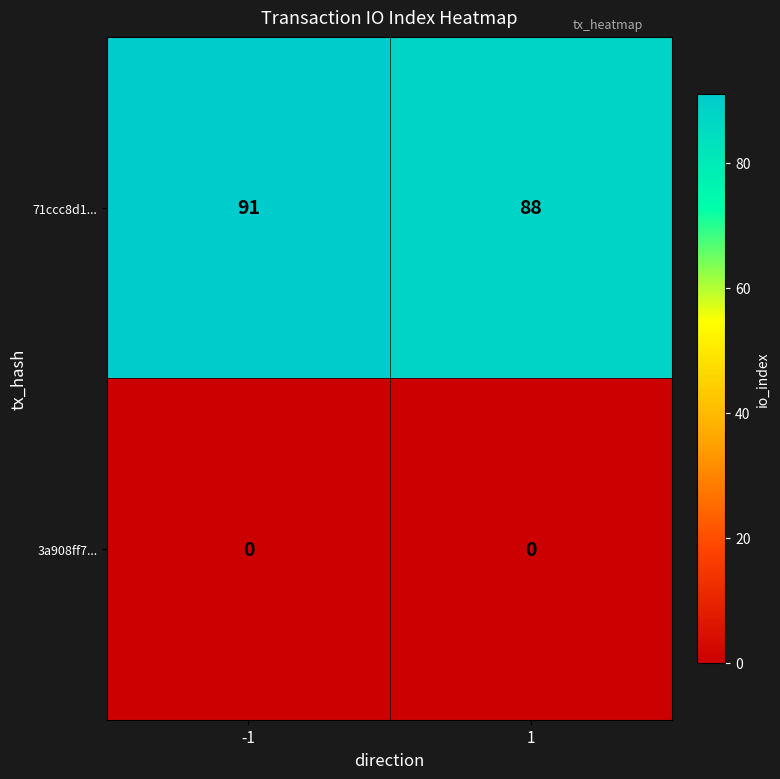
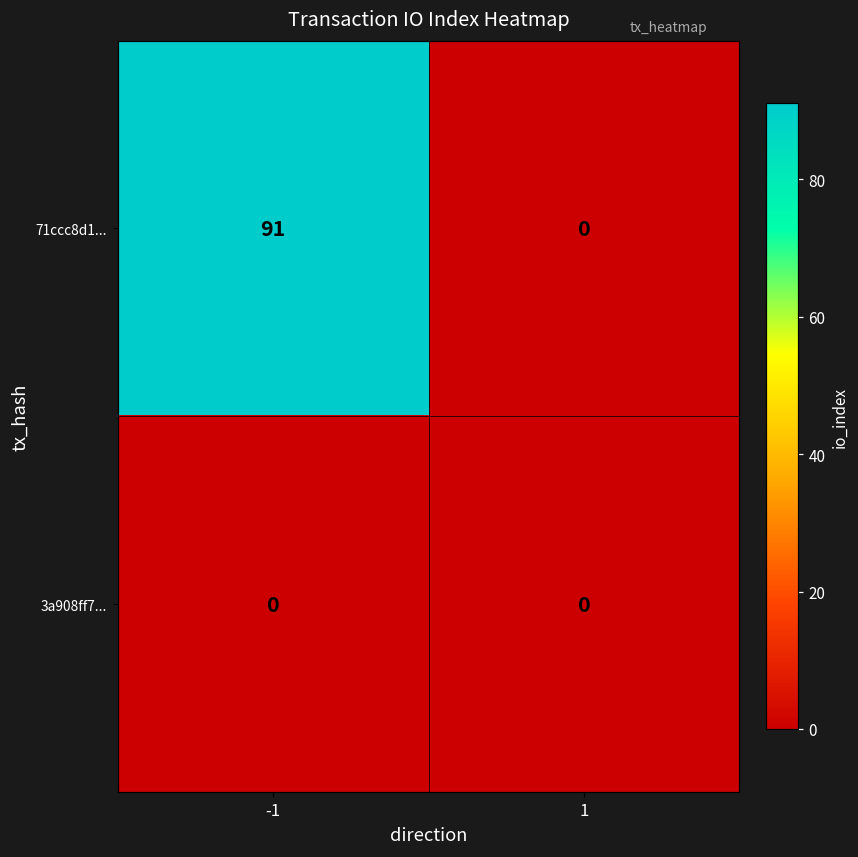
71ccc8d1..., 1: 88 -> 0
